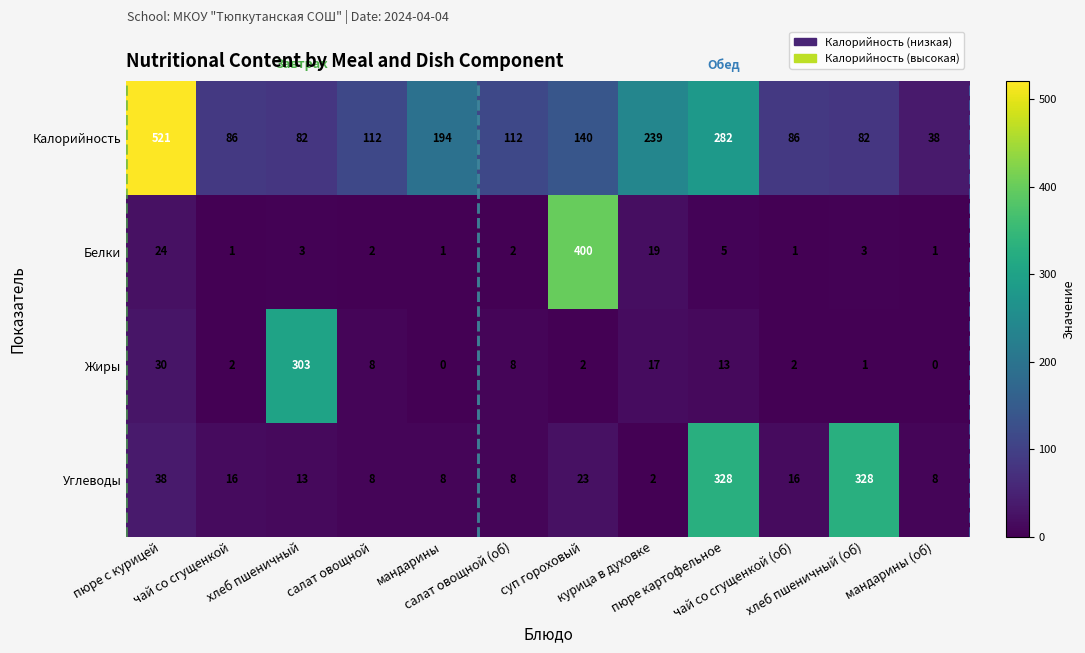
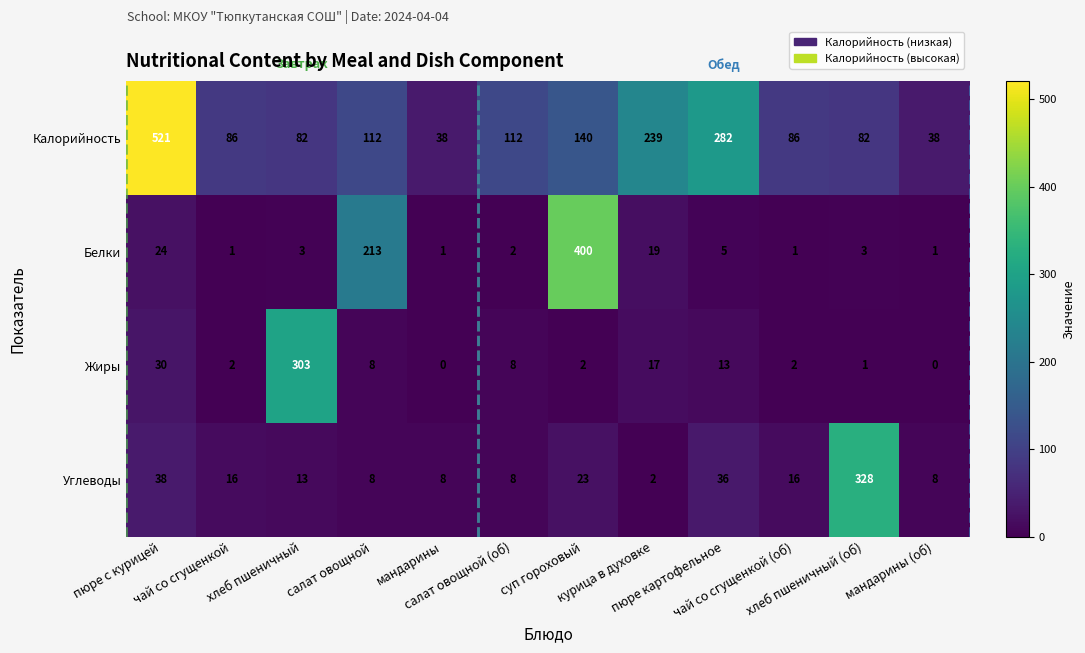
Калорийность, мандарины: 194 -> 38
Белки, салат овощной: 2 -> 213
Углеводы, пюре картофельное: 328 -> 36
